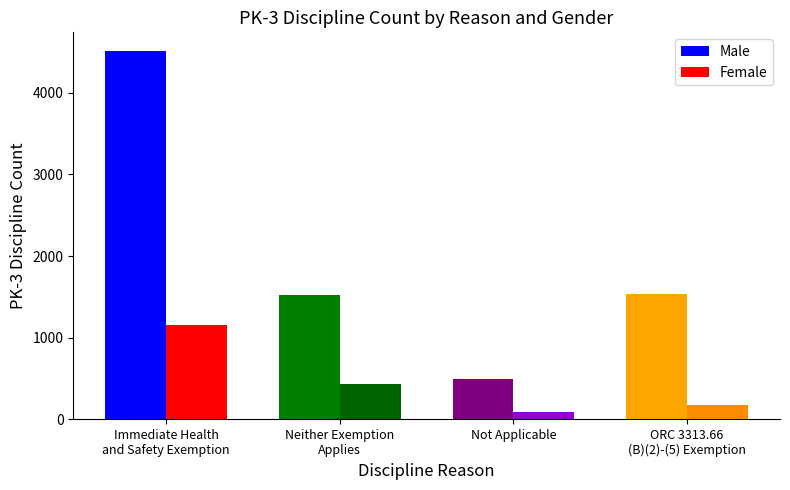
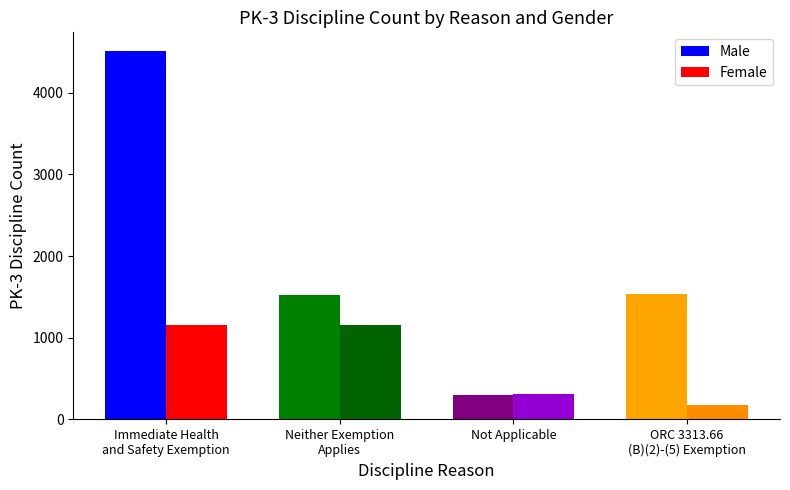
Female, Neither Exemption Applies: 400 -> 1200
Male, Not Applicable: 500 -> 300
Female, Not Applicable: 100 -> 300
